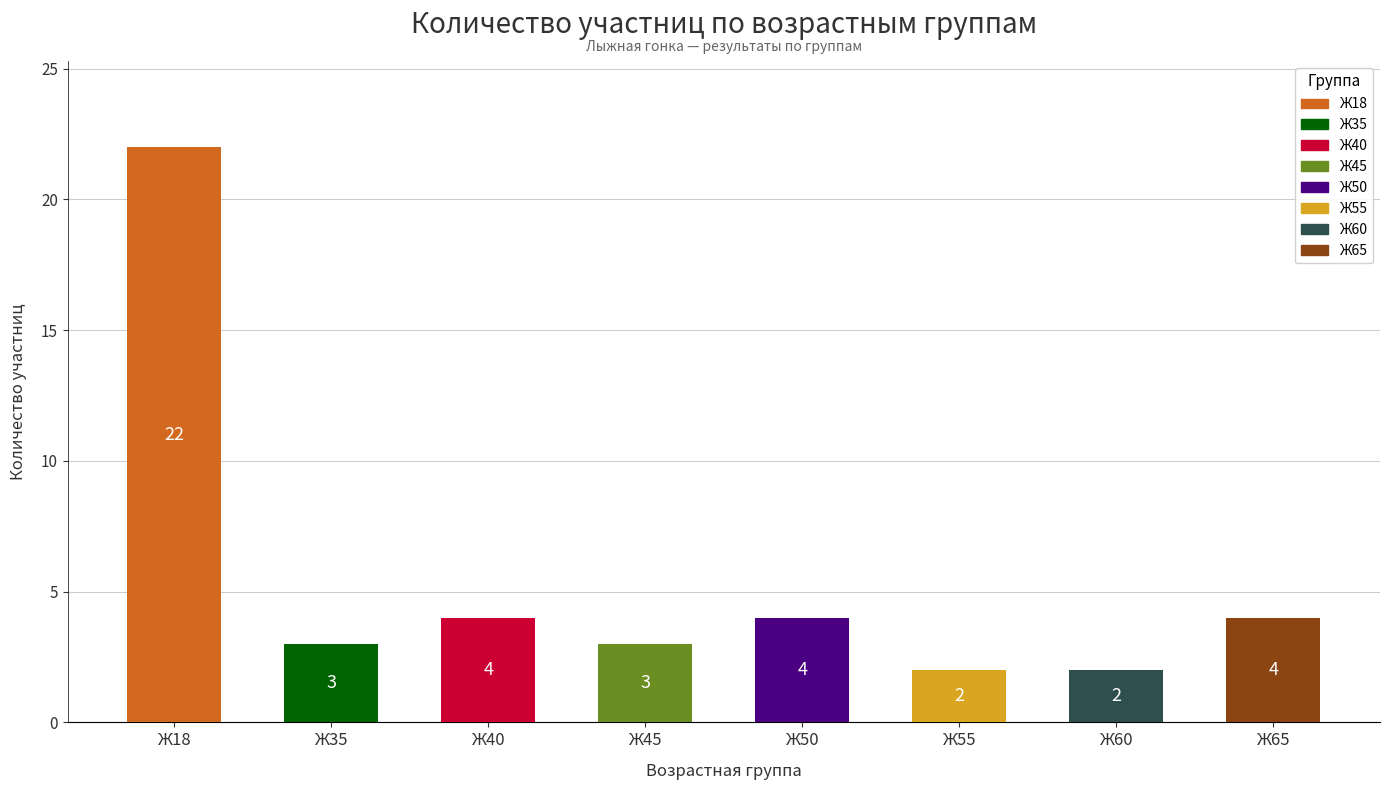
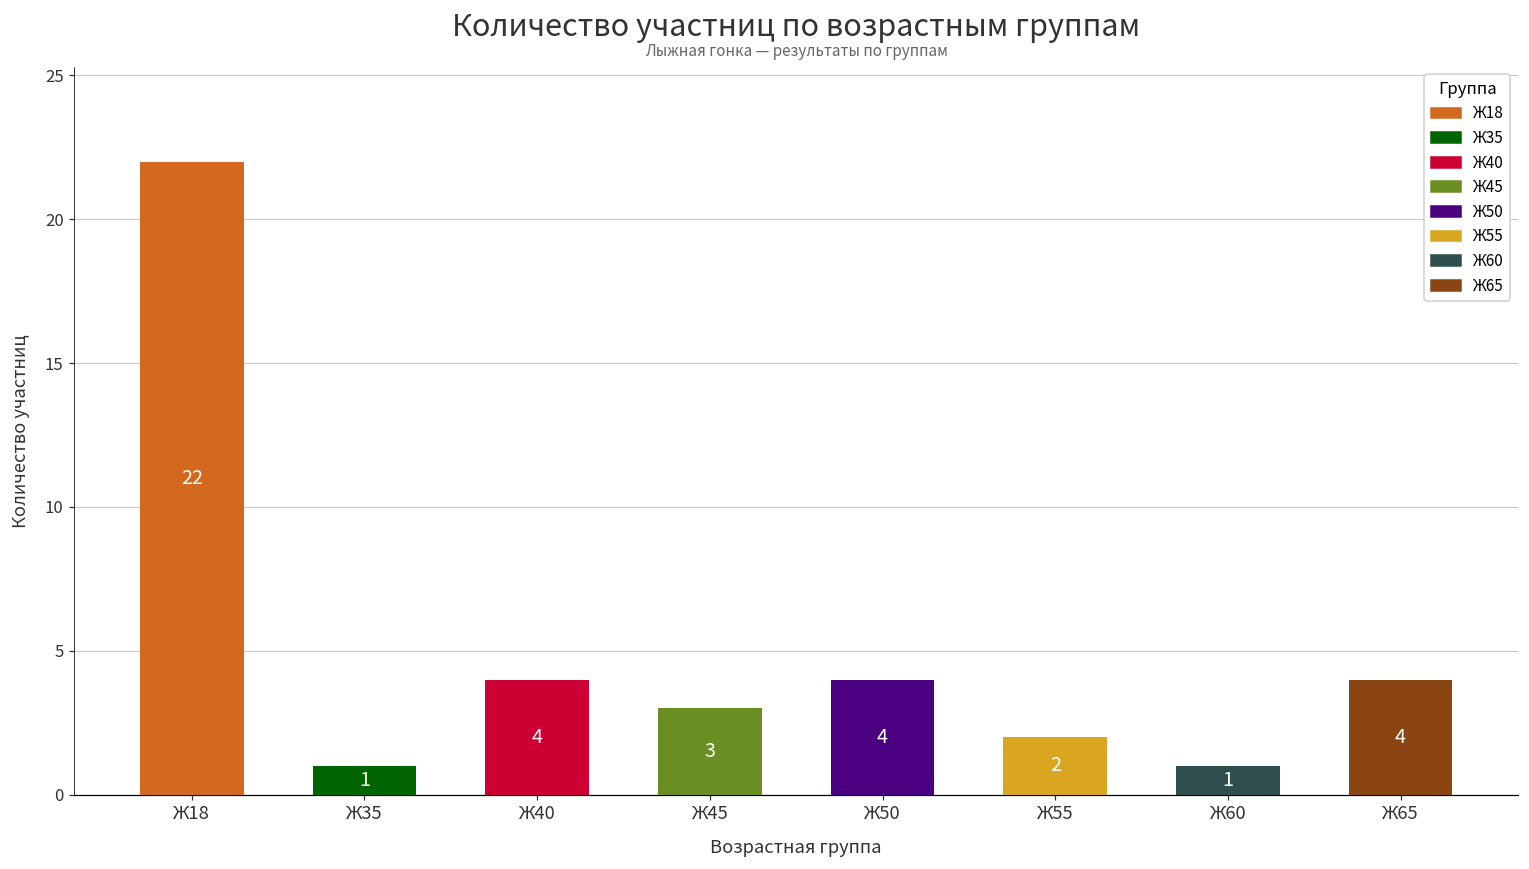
Ж35: 3 -> 1
Ж60: 2 -> 1
